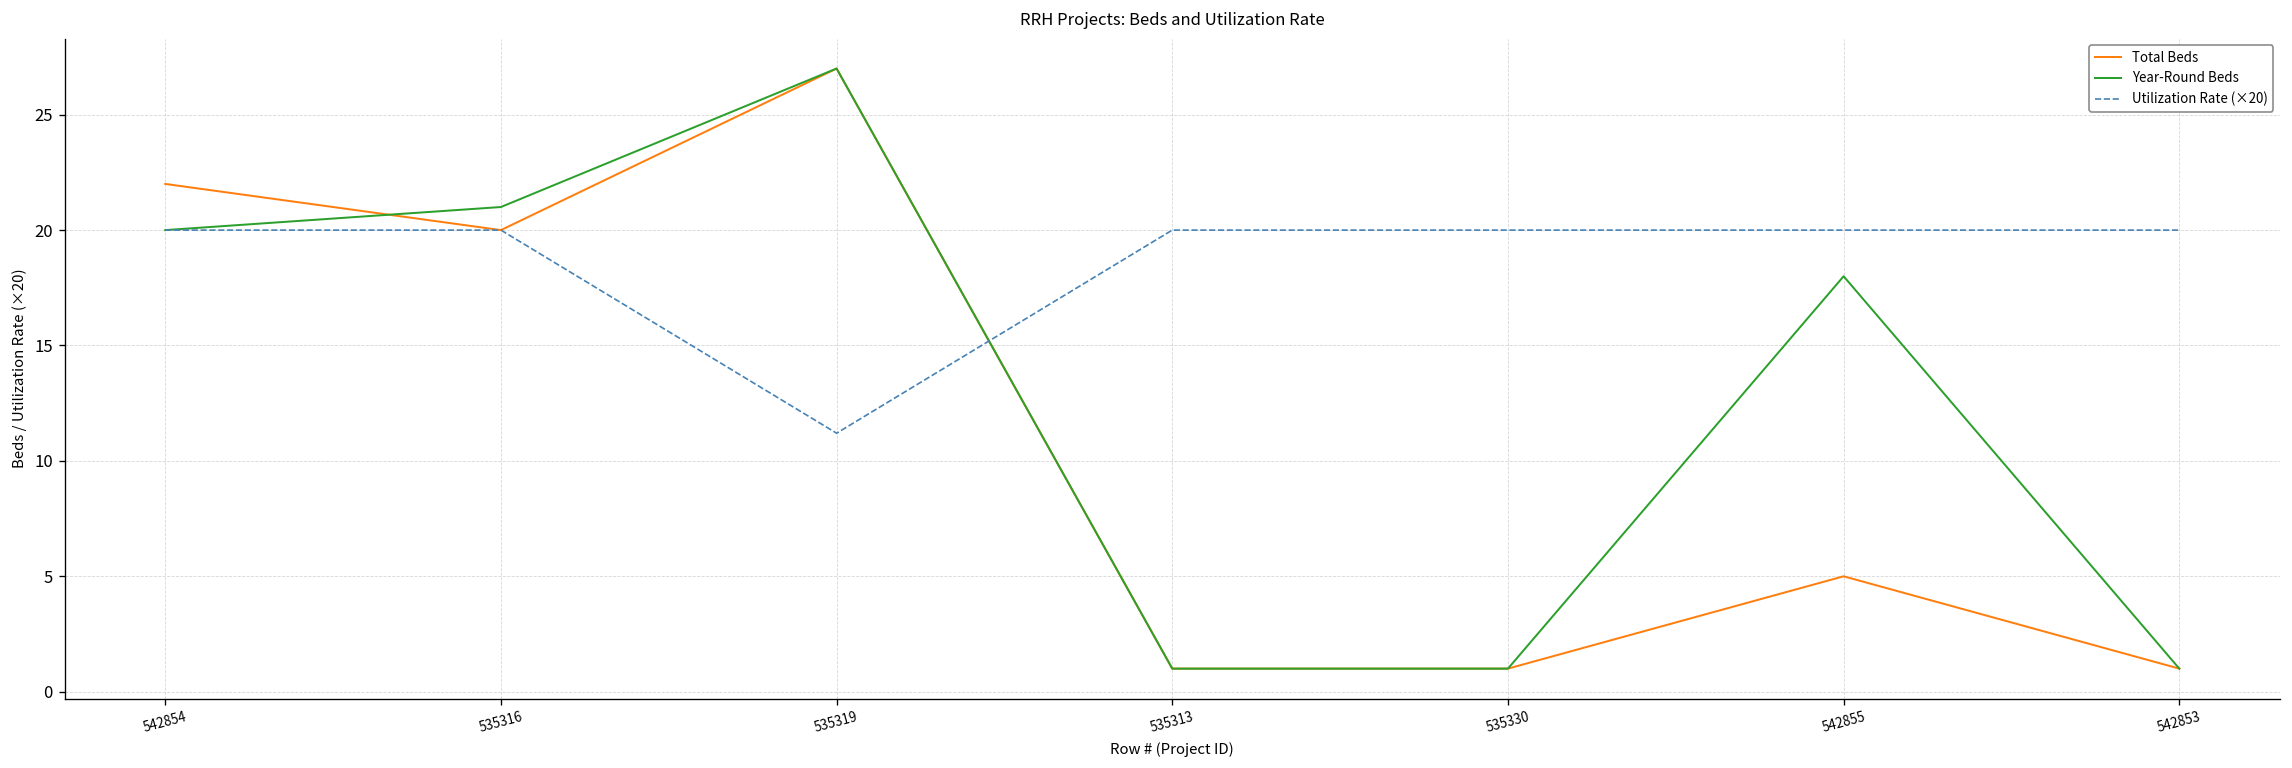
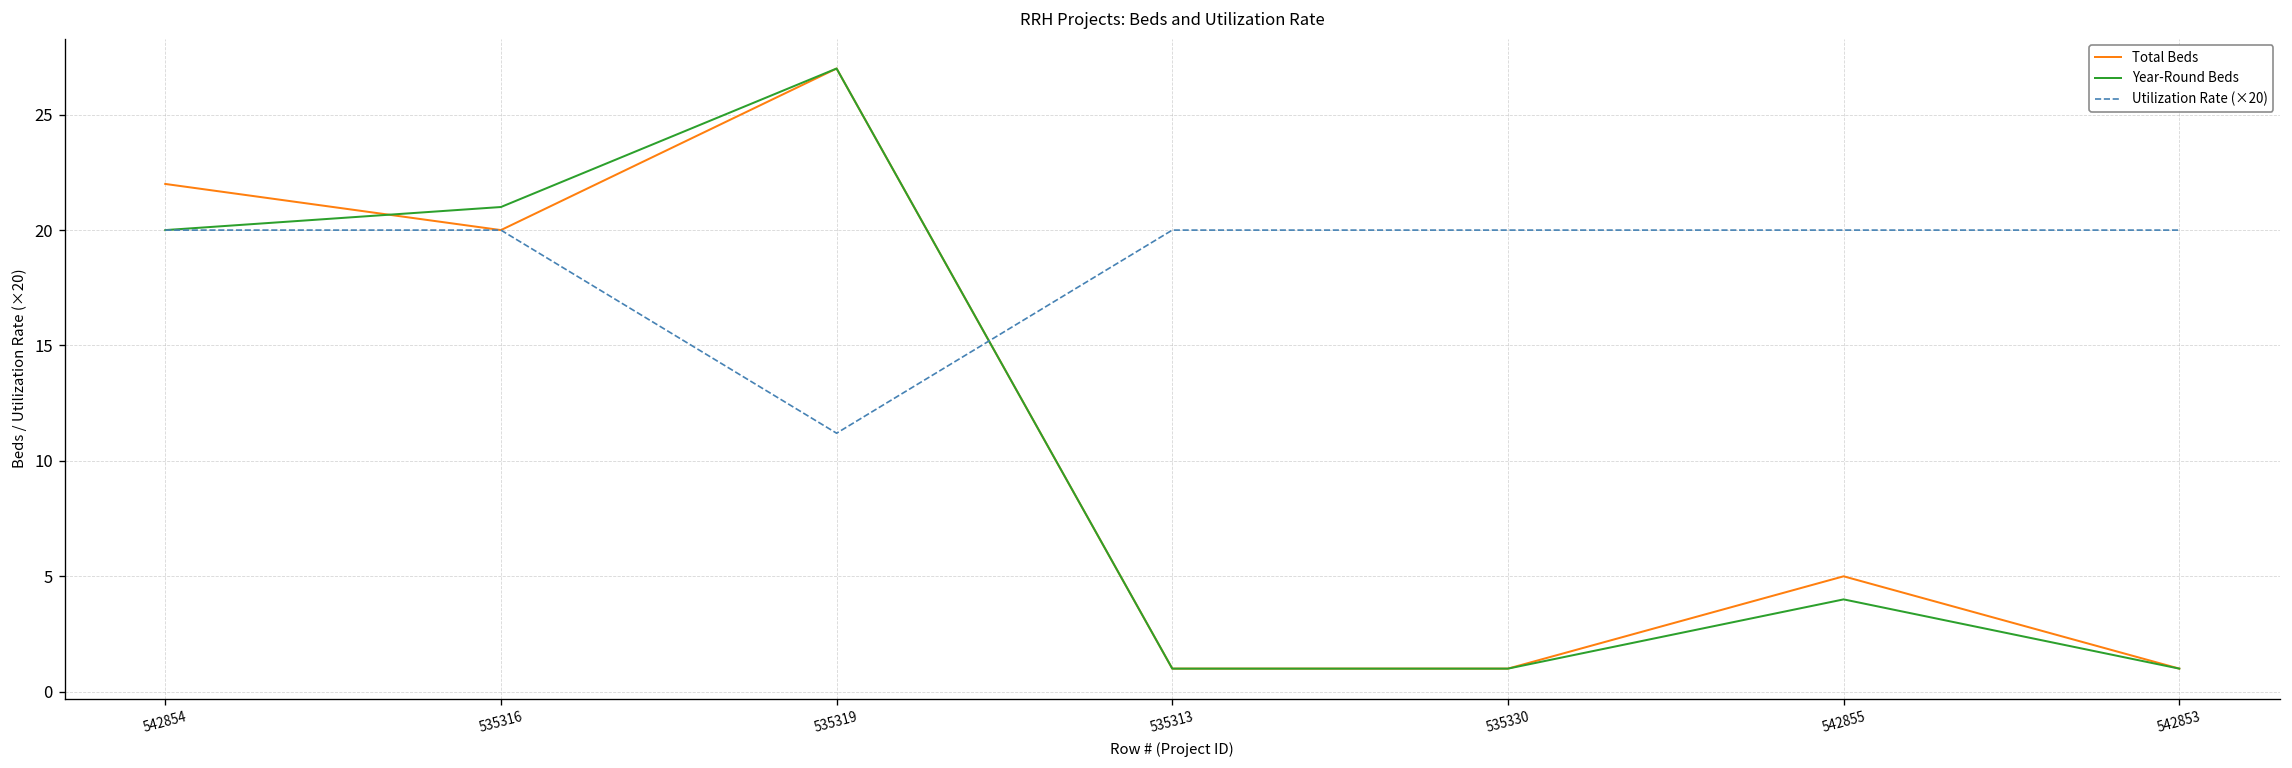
Year-Round Beds, 542855: 18 -> 4
